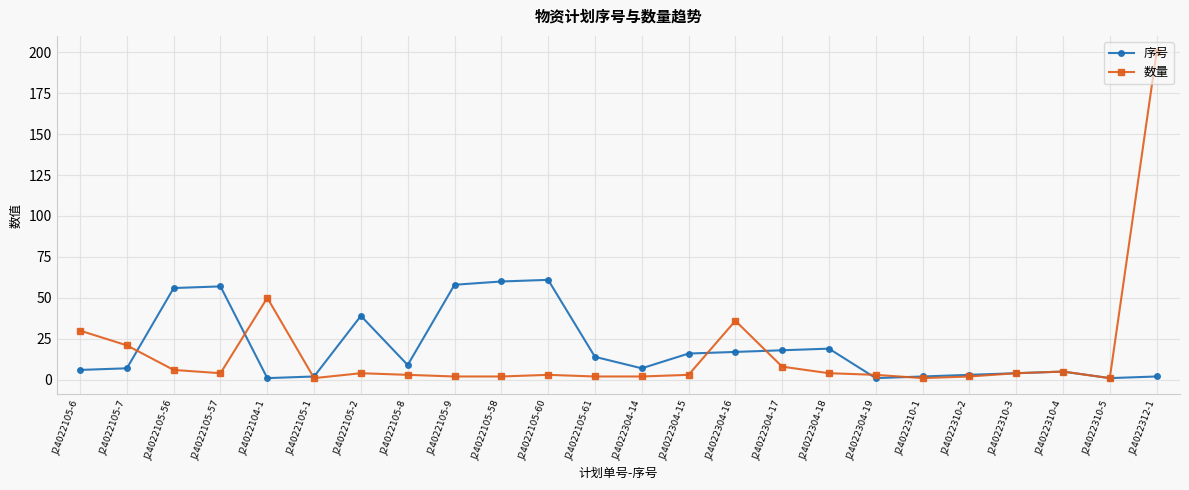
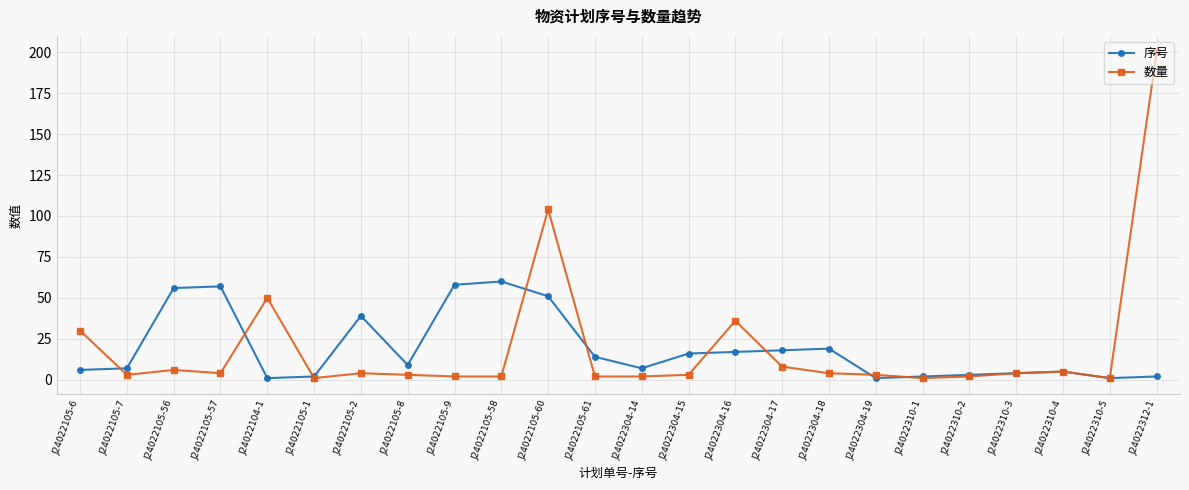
数量, J24022105-7: 21 -> 3
序号, J24022105-60: 61 -> 51
数量, J24022105-60: 3 -> 104
